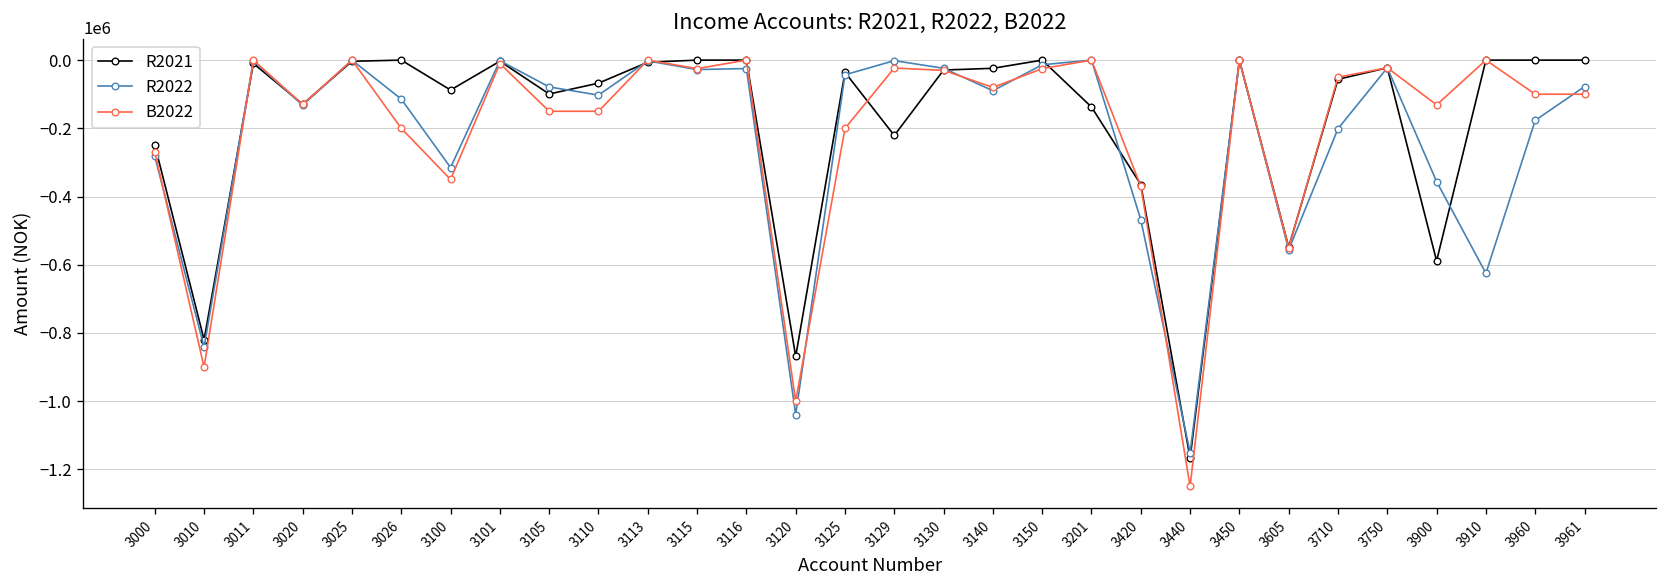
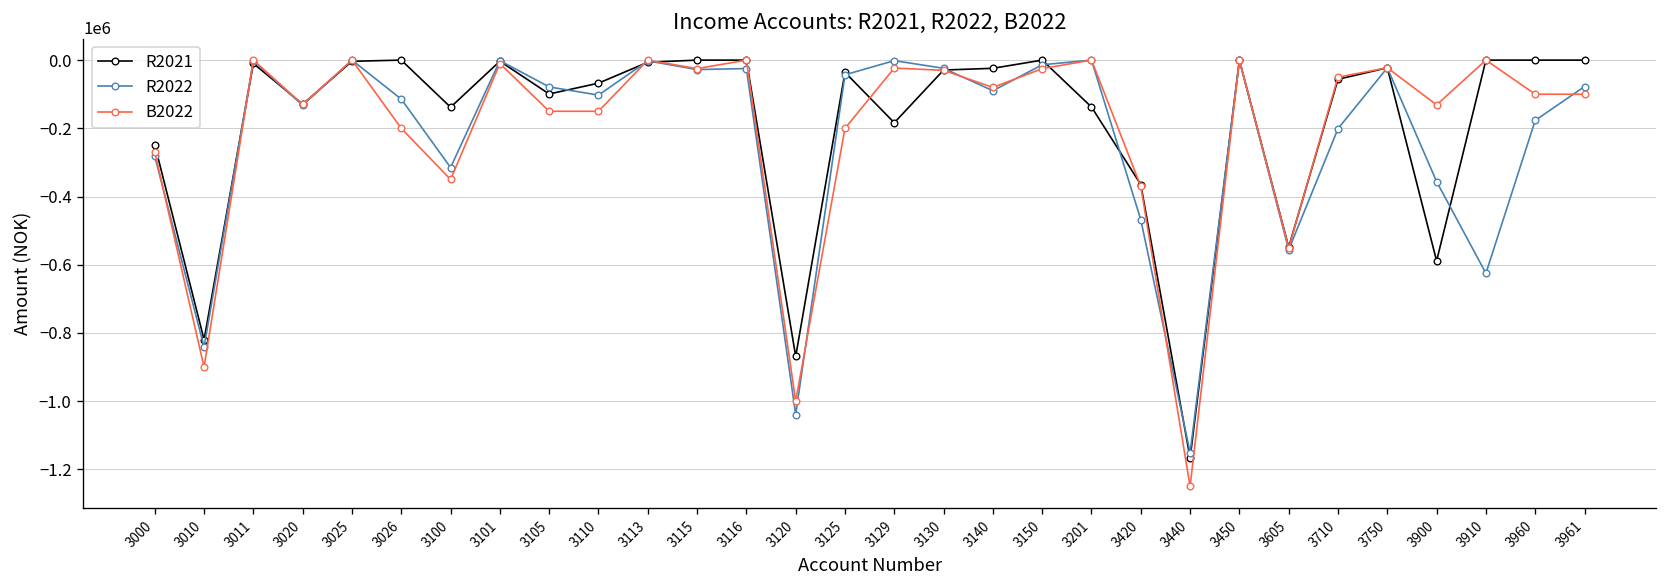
R2021, 3100: -90000 -> -140000
R2021, 3129: -220000 -> -180000
